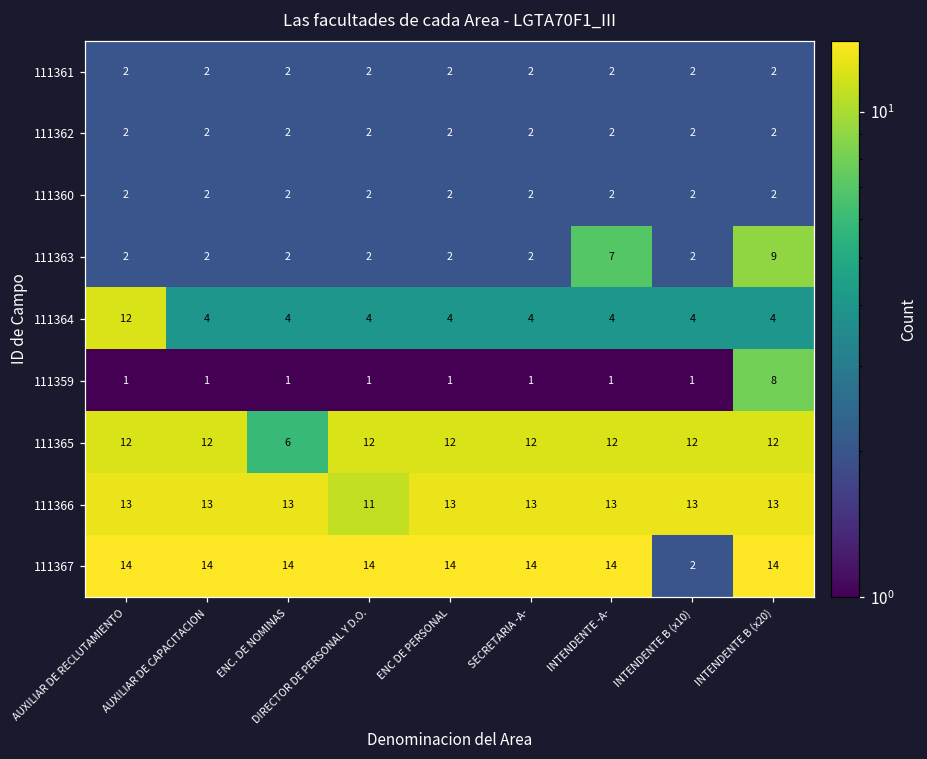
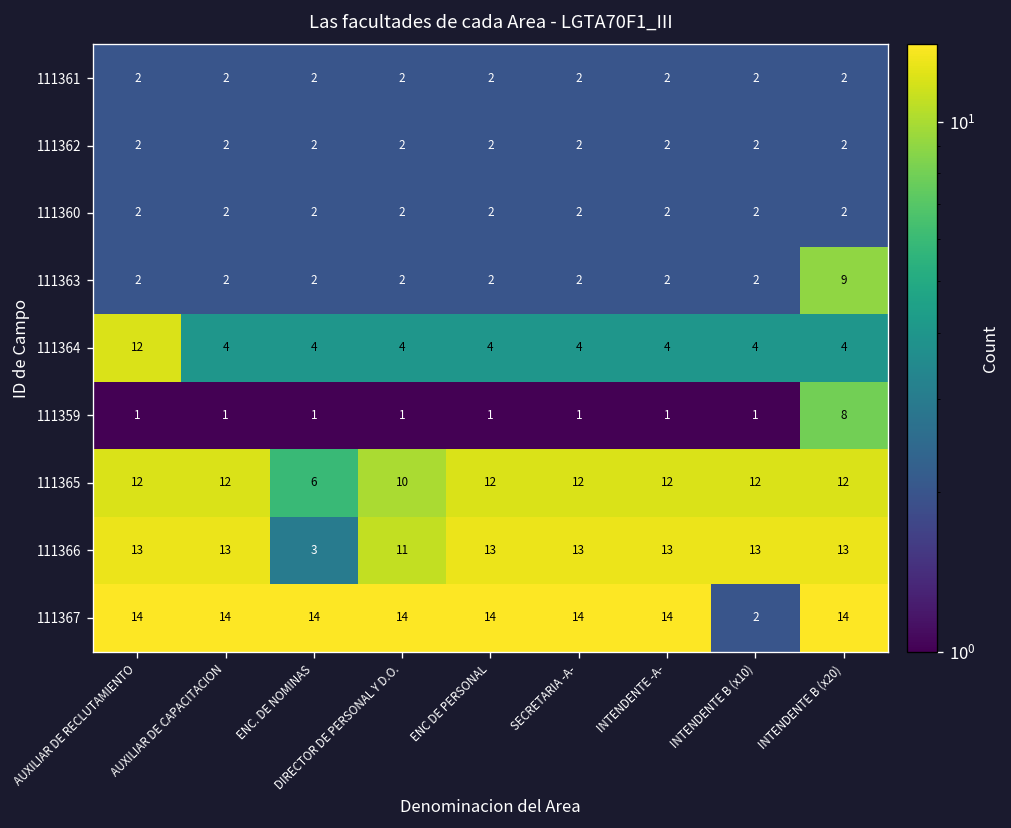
111363, INTENDENTE -A-: 7 -> 2
111365, DIRECTOR DE PERSONAL Y D.O.: 12 -> 10
111366, ENC. DE NOMINAS: 13 -> 3
